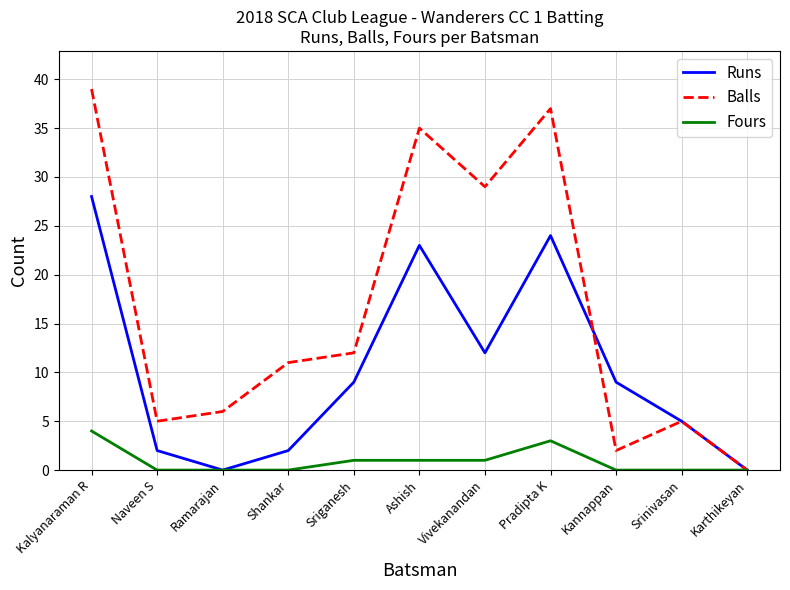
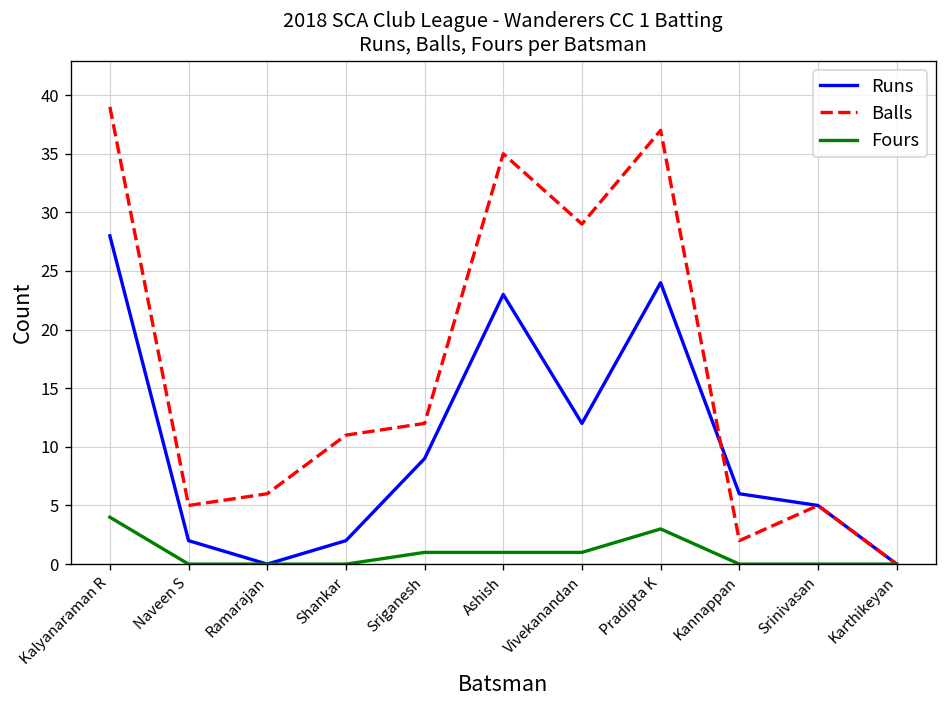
Runs, Kannappan: 9 -> 6
